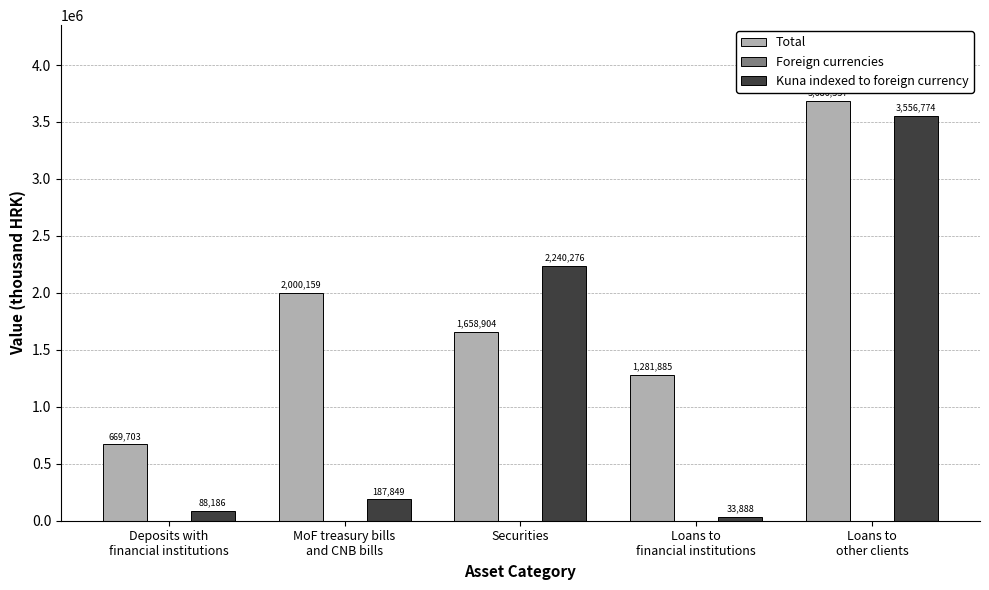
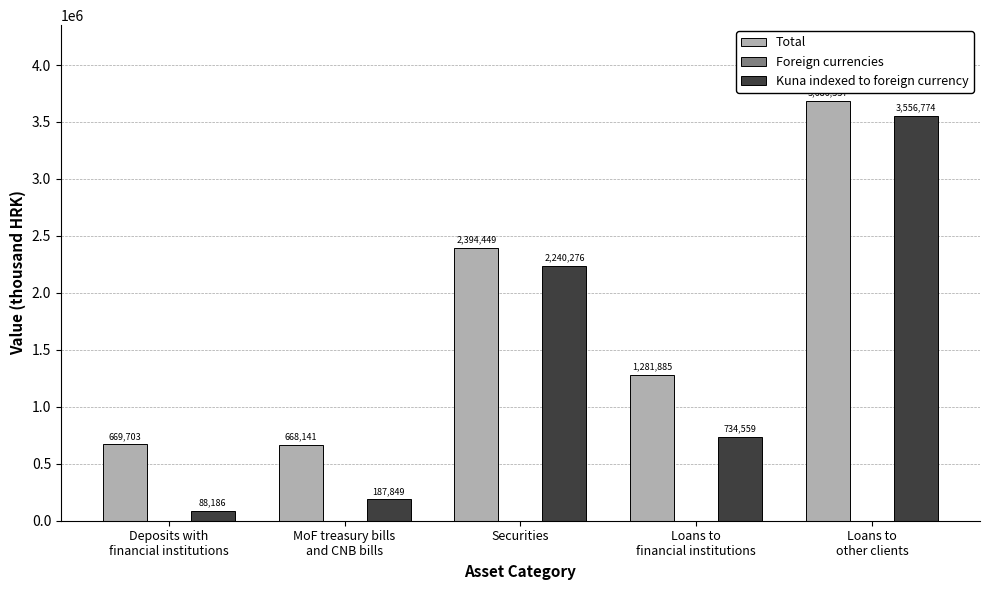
Total, MoF treasury bills and CNB bills: 2,000,159 -> 668,141
Total, Securities: 1,658,904 -> 2,394,449
Kuna indexed to foreign currency, Loans to financial institutions: 33,888 -> 734,559
